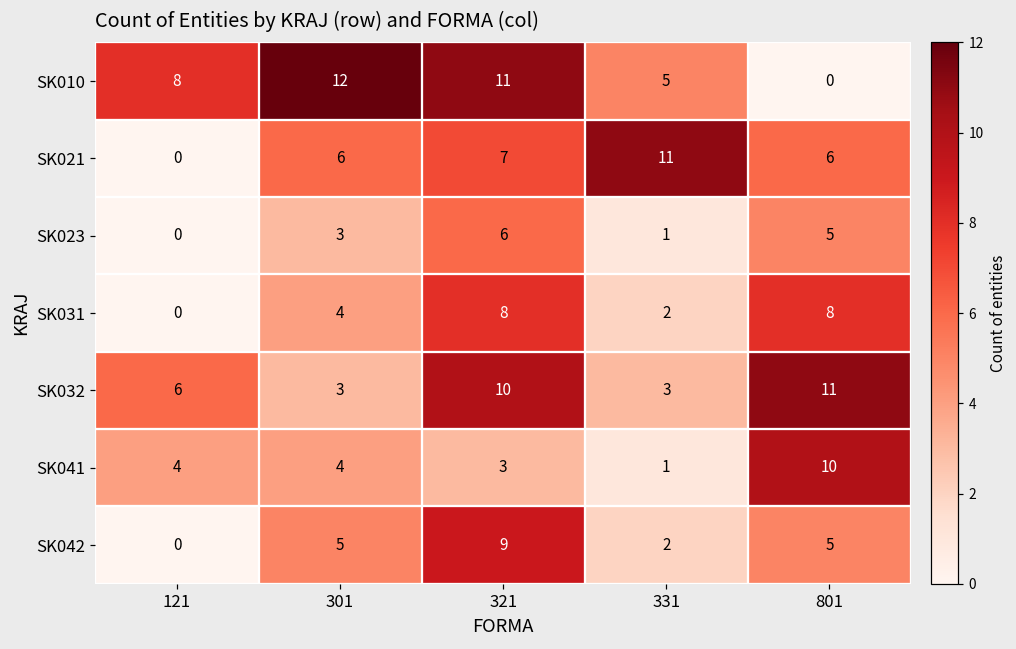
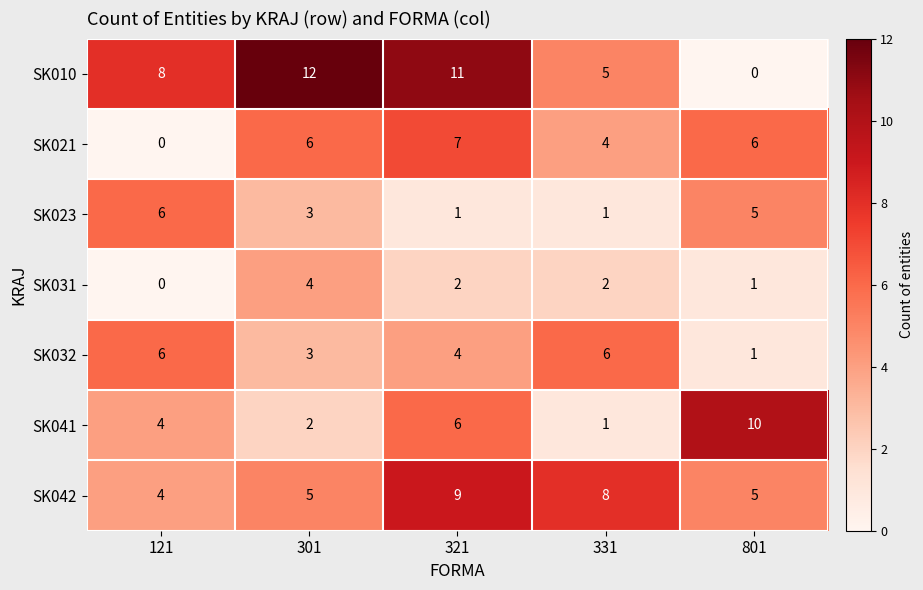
SK021, 331: 11 -> 4
SK023, 121: 0 -> 6
SK023, 321: 6 -> 1
SK031, 321: 8 -> 2
SK031, 801: 8 -> 1
SK032, 321: 10 -> 4
SK032, 331: 3 -> 6
SK032, 801: 11 -> 1
SK041, 301: 4 -> 2
SK041, 321: 3 -> 6
SK042, 121: 0 -> 4
SK042, 331: 2 -> 8
